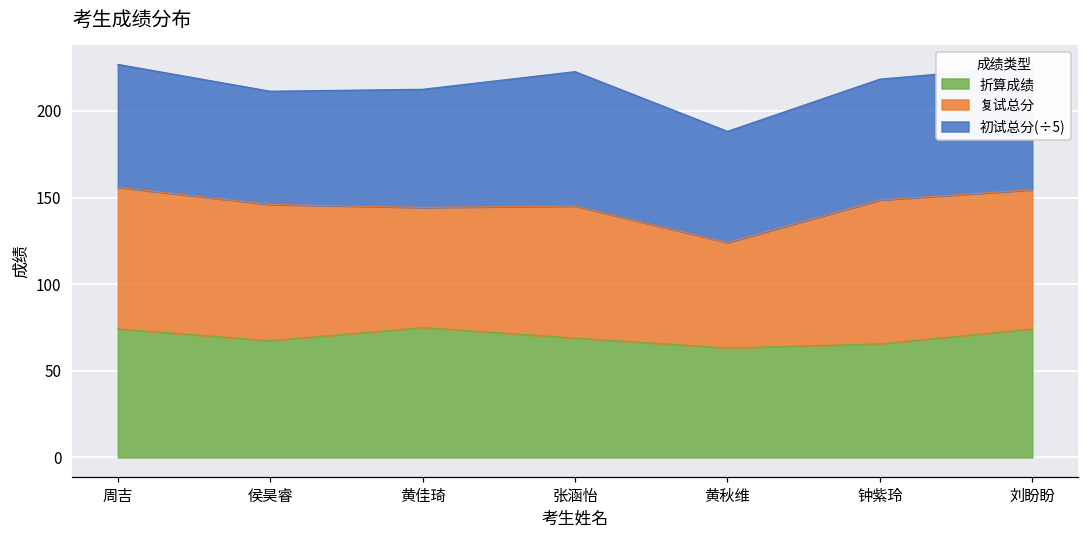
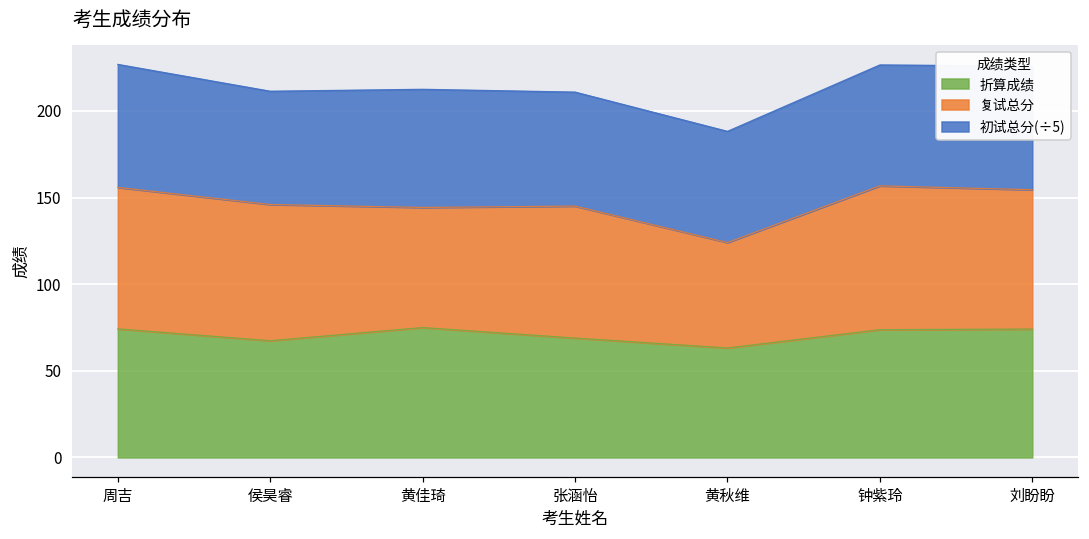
初试总分(÷5), 张涵怡: 78 -> 66
折算成绩, 钟紫玲: 66 -> 74
